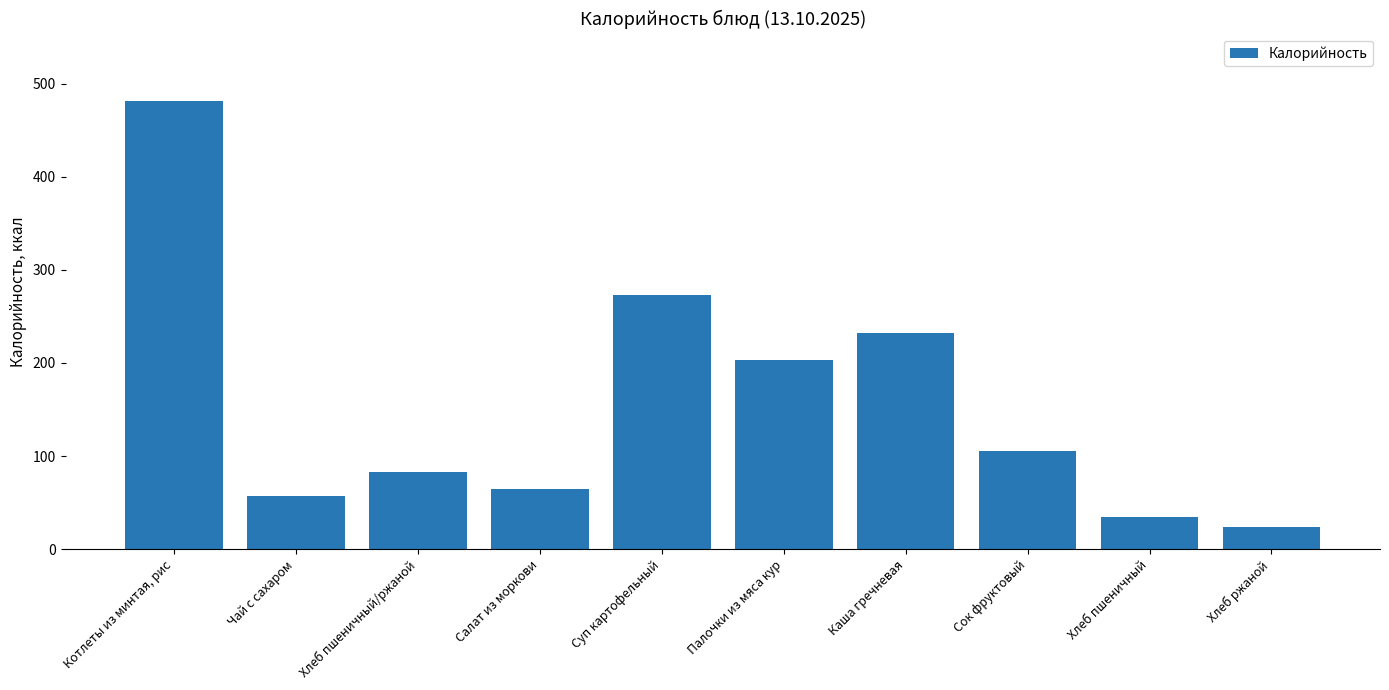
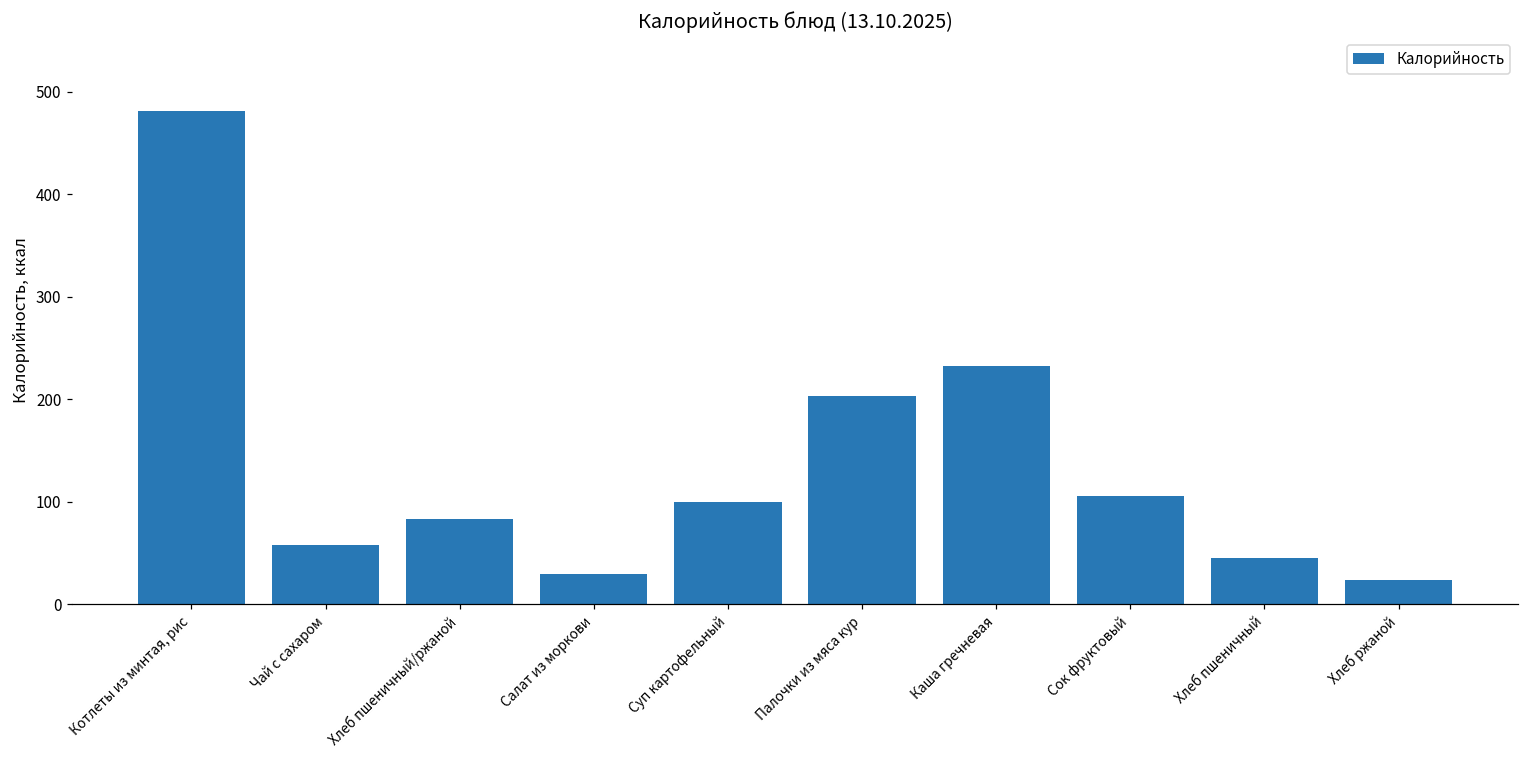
Салат из моркови: 60 -> 30
Суп картофельный: 270 -> 100
Хлеб пшеничный: 30 -> 50
